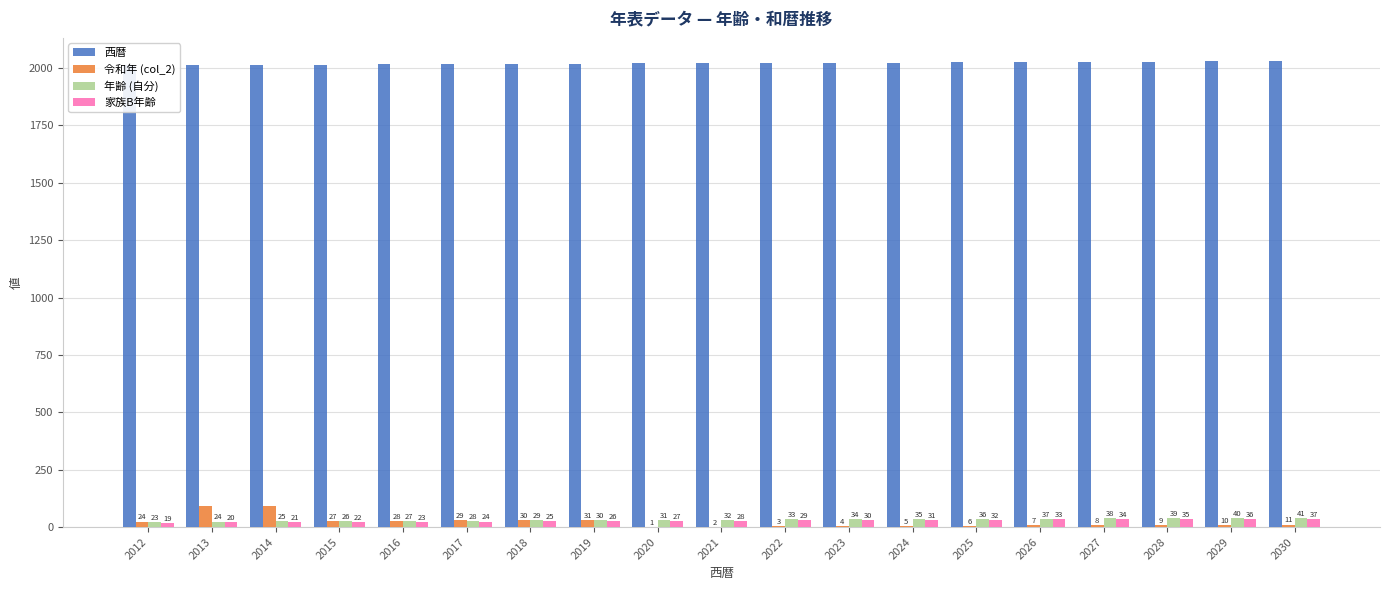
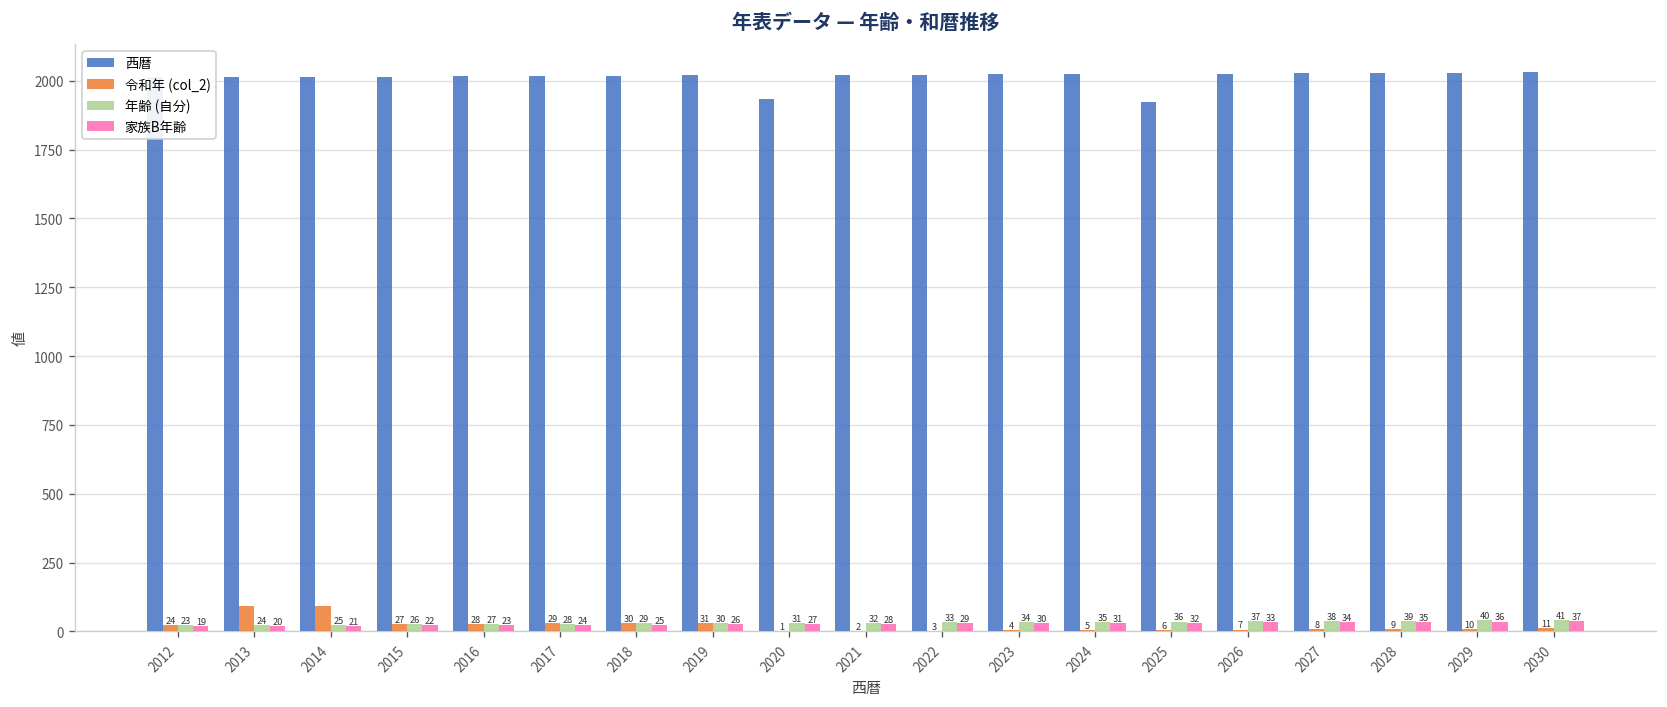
西暦, 2020: 2020 -> 1940
西暦, 2025: 2030 -> 1920
